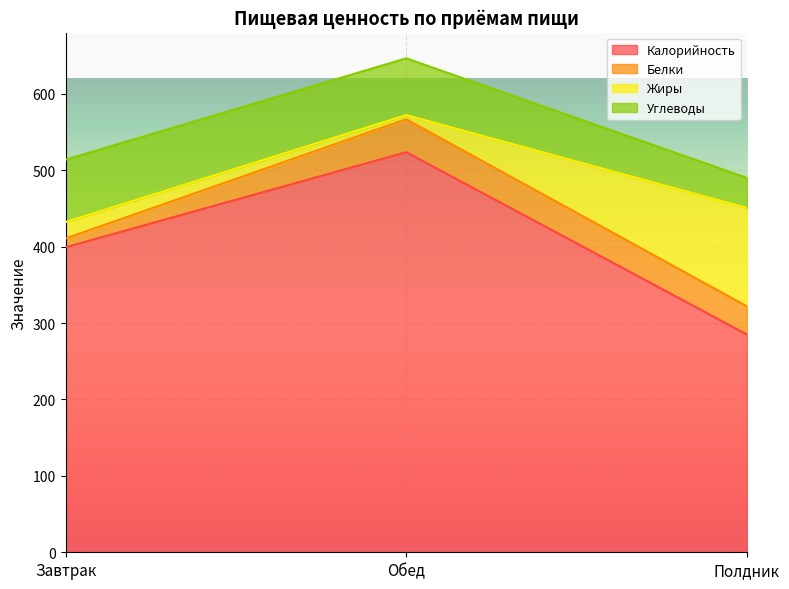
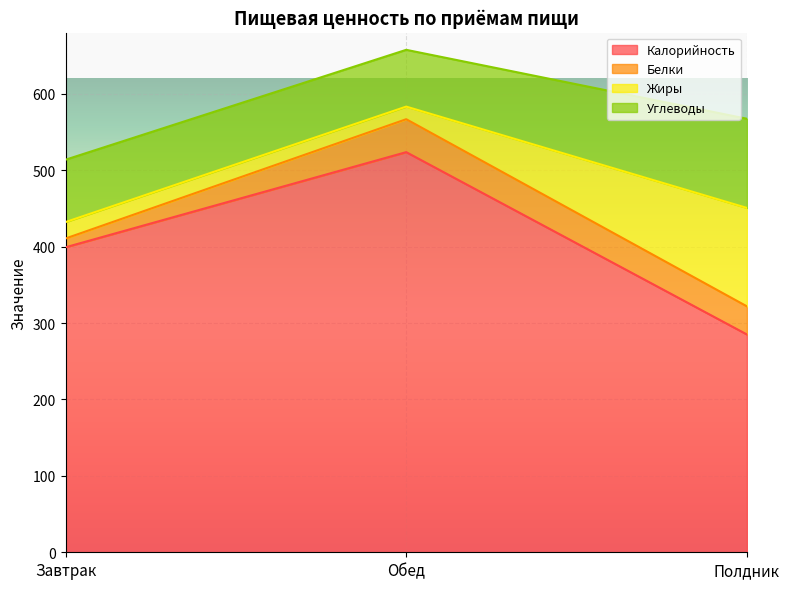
Жиры, Обед: 10 -> 20
Углеводы, Полдник: 40 -> 120
